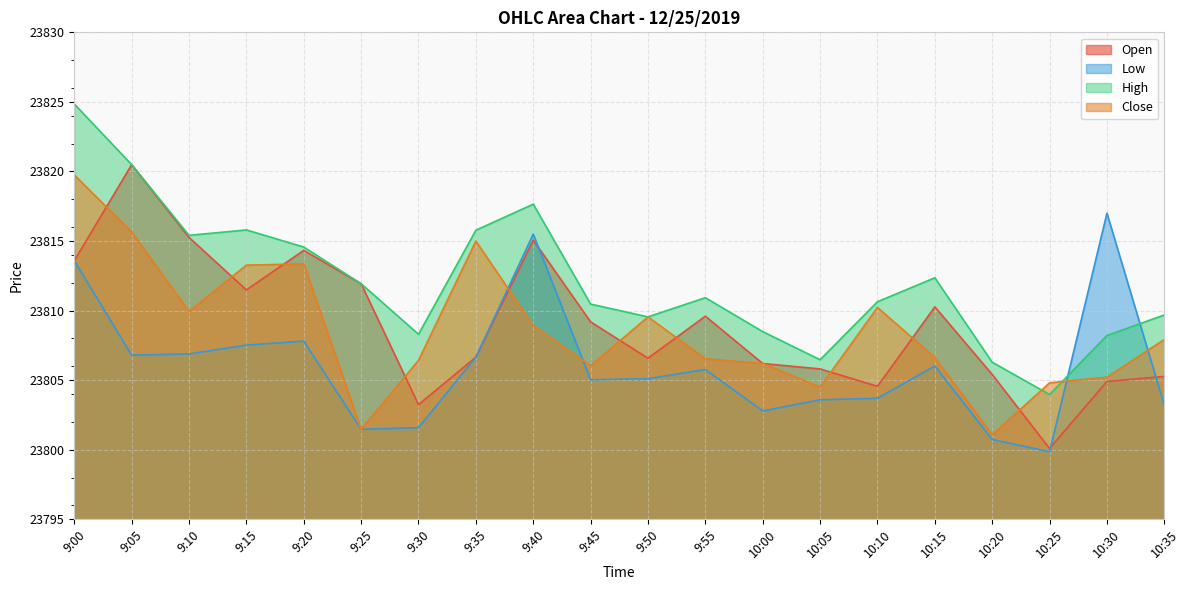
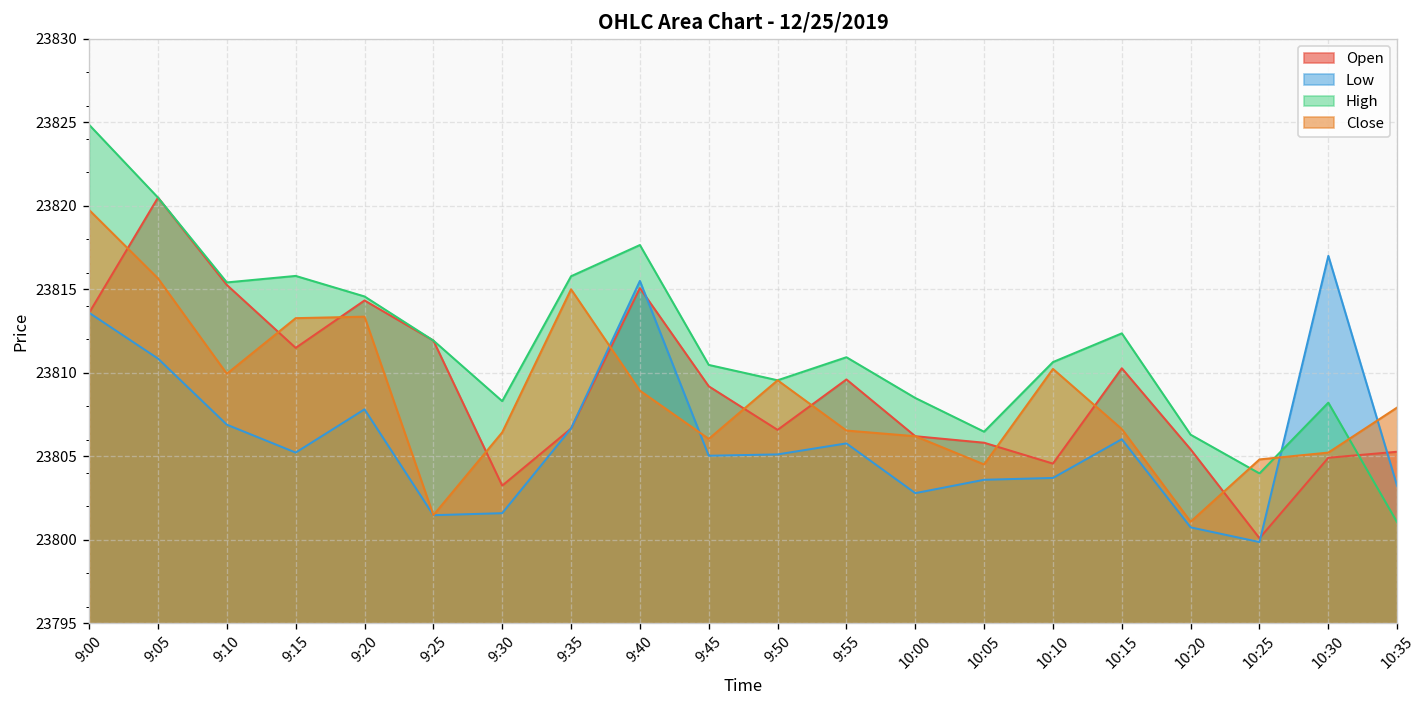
Low, 9:05: 23806.8 -> 23810.9
Low, 9:15: 23807.5 -> 23805.2
High, 10:35: 23809.7 -> 23801.0
